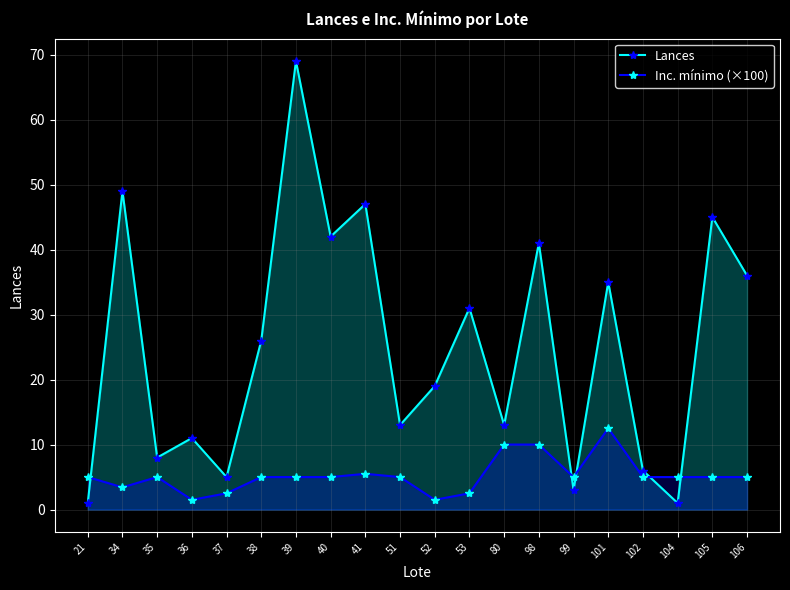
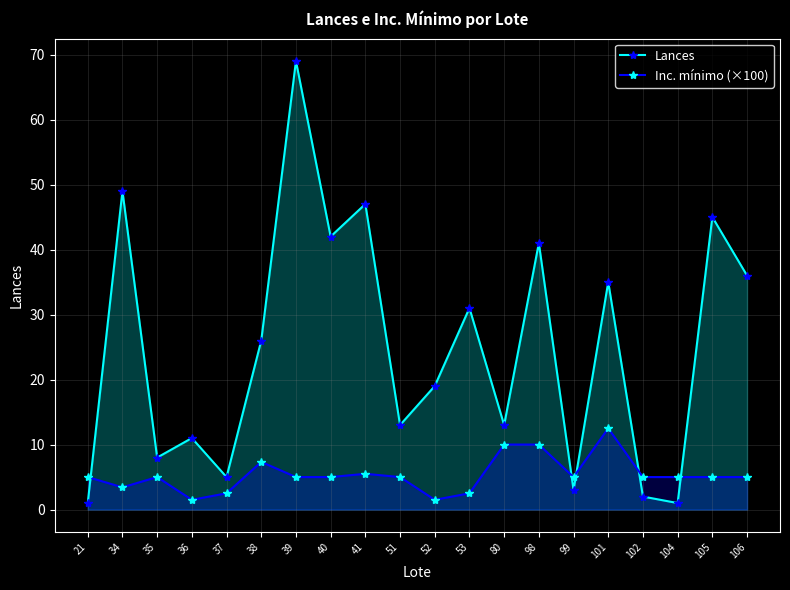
Inc. mínimo (×100), 38: 5 -> 7
Lances, 102: 6 -> 2
